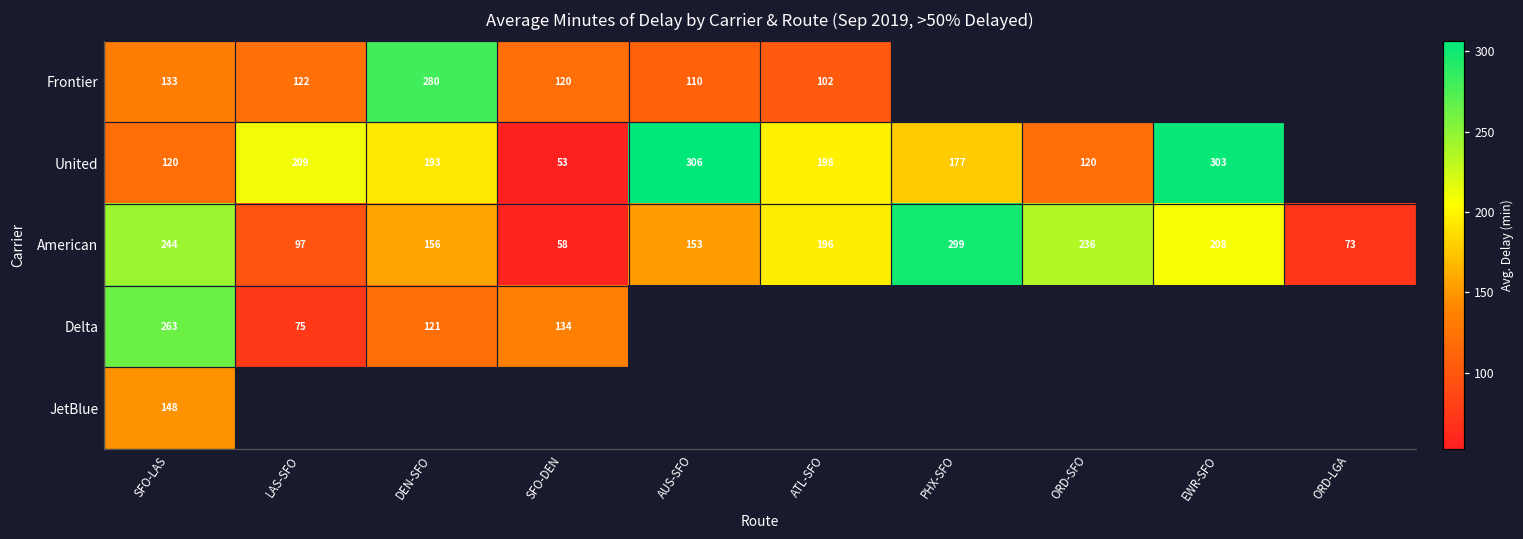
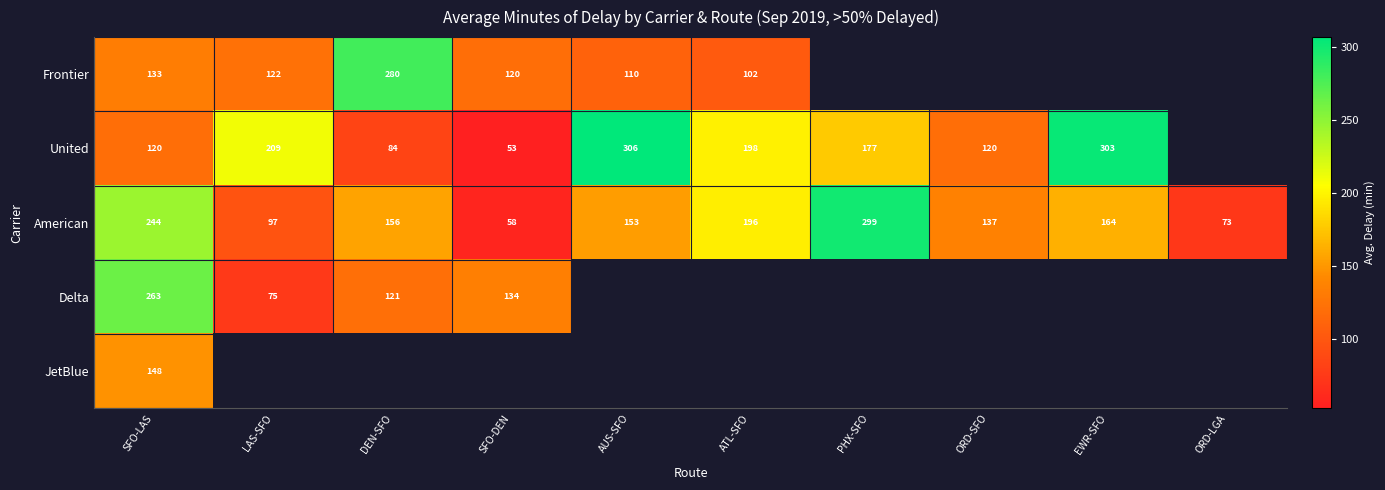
United, DEN-SFO: 193 -> 84
American, ORD-SFO: 236 -> 137
American, EWR-SFO: 208 -> 164
